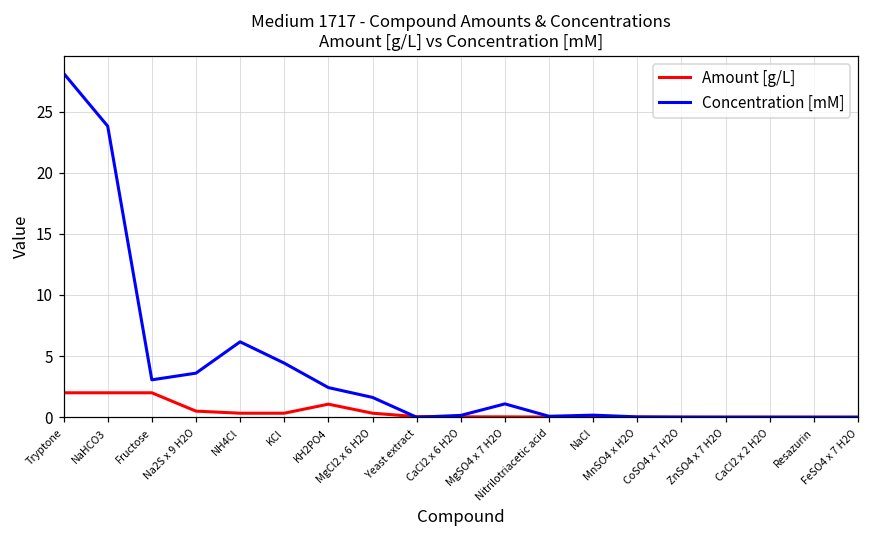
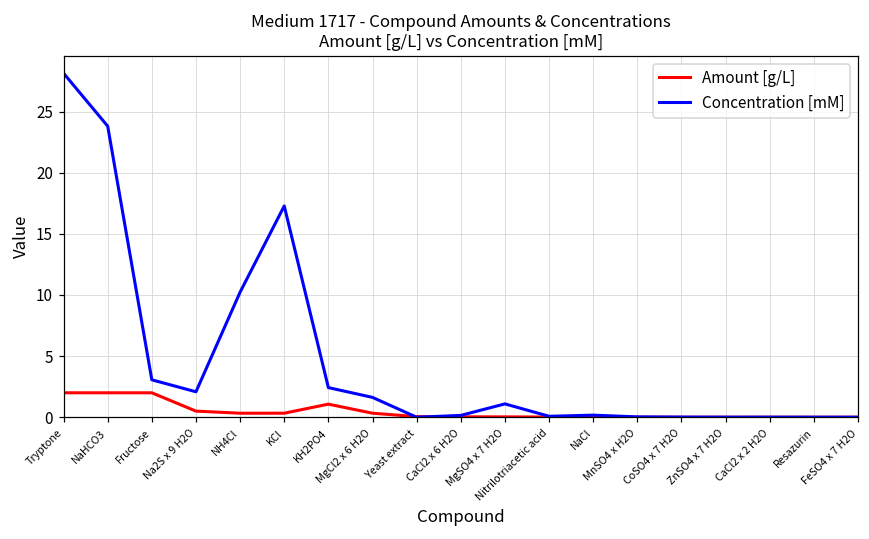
Concentration [mM], Na2S x 9 H2O: 3.6 -> 2.1
Concentration [mM], NH4Cl: 6.2 -> 10.2
Concentration [mM], KCl: 4.4 -> 17.3
